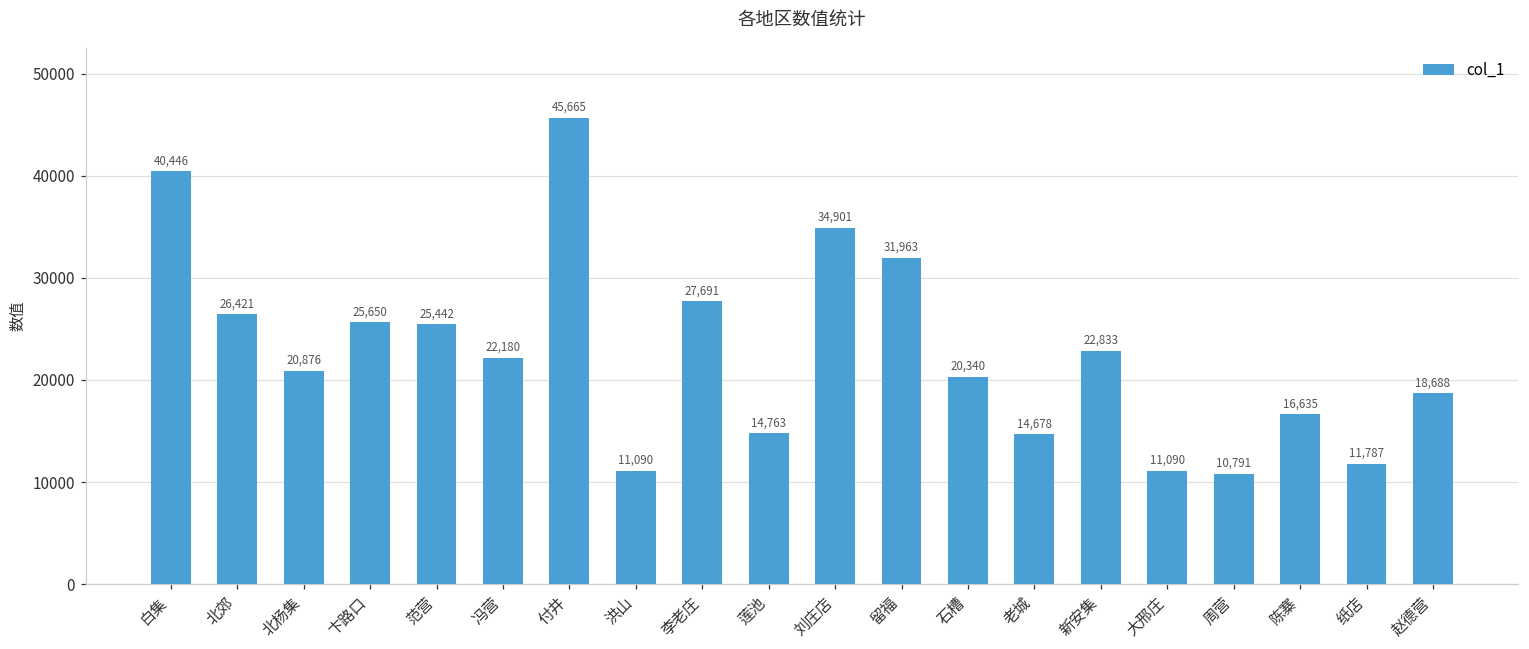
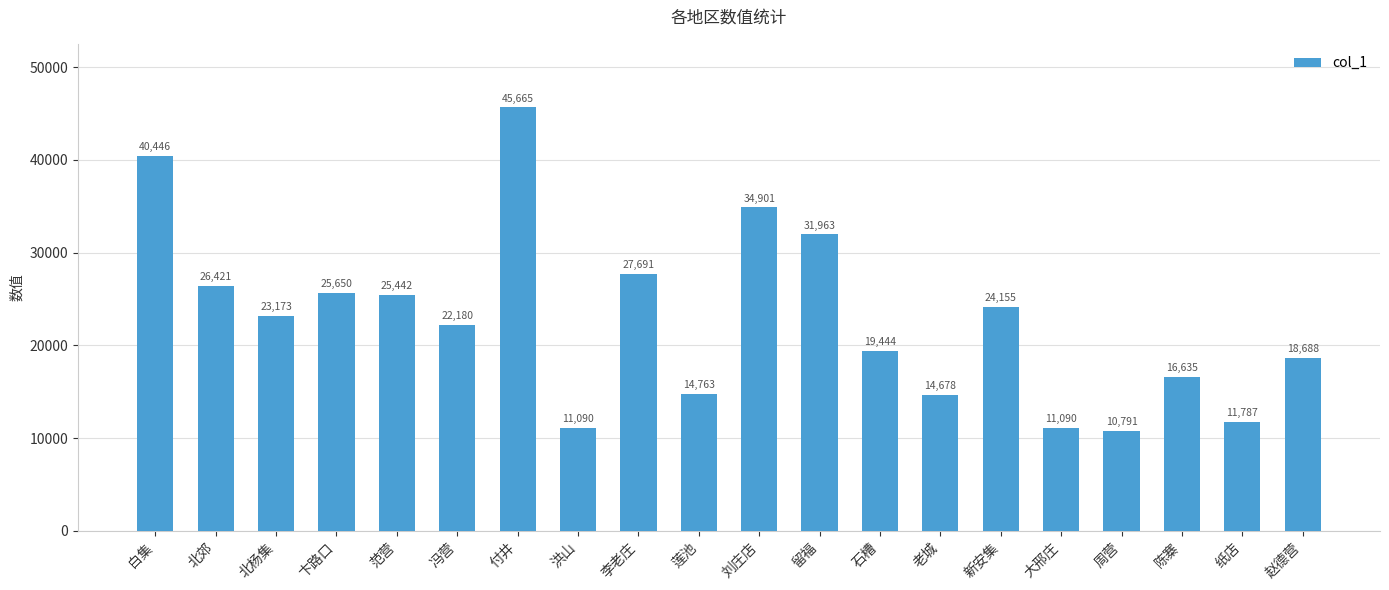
北杨集: 20,876 -> 23,173
石槽: 20,340 -> 19,444
新安集: 22,833 -> 24,155
